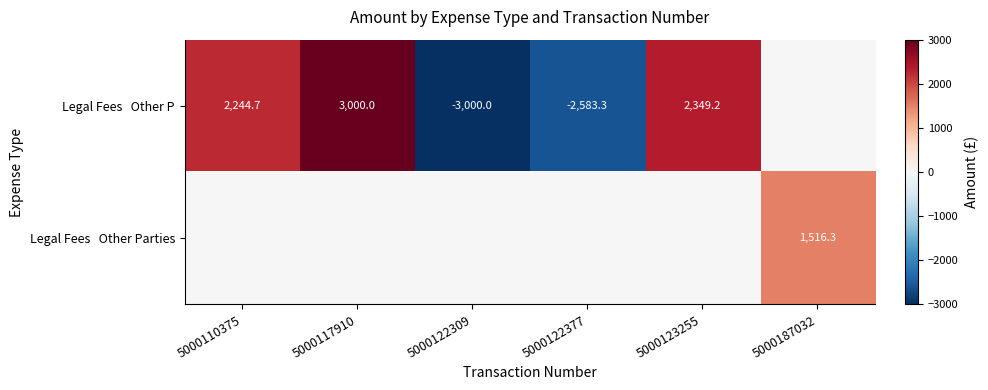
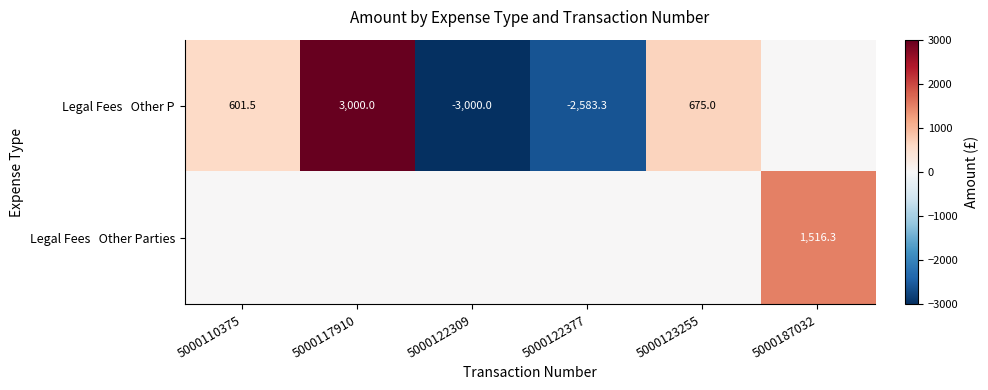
Legal Fees Other P, 5000110375: 2,244.7 -> 601.5
Legal Fees Other P, 5000123255: 2,349.2 -> 675.0
